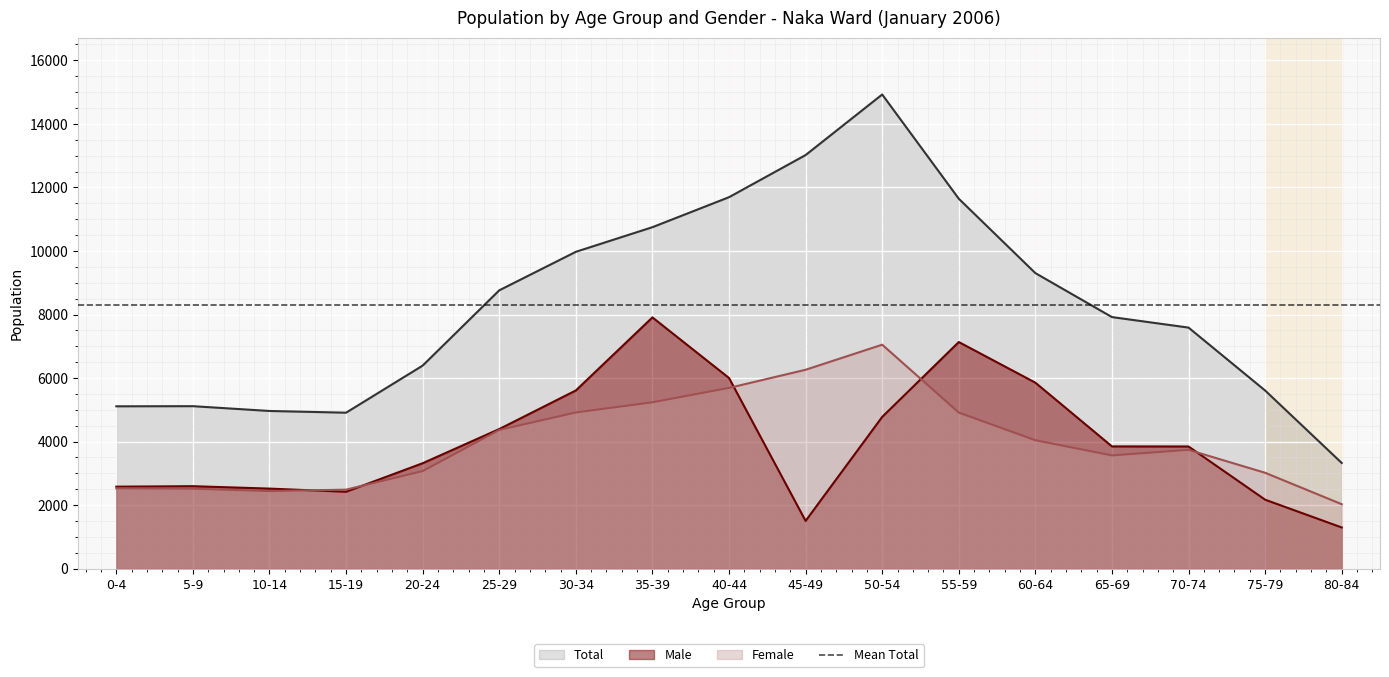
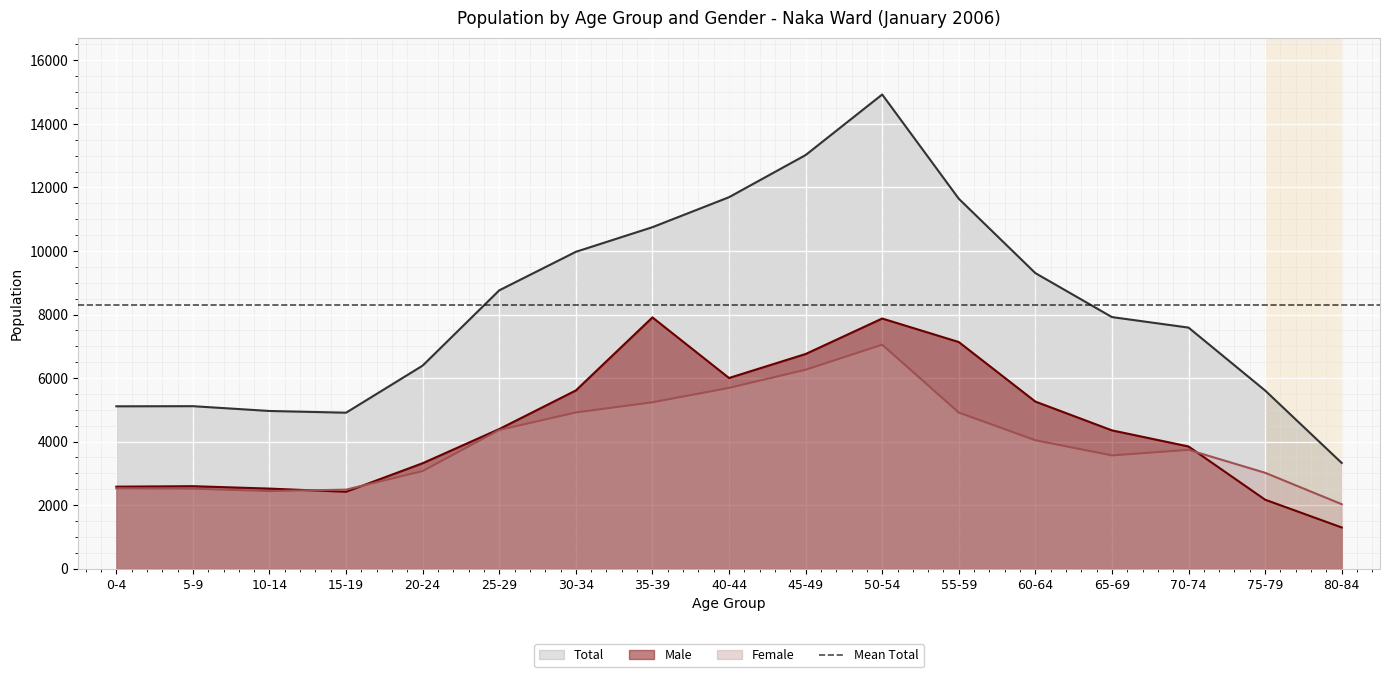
Male, 45-49: 1500 -> 6800
Male, 50-54: 4800 -> 7900
Male, 60-64: 5900 -> 5300
Male, 65-69: 3800 -> 4400
